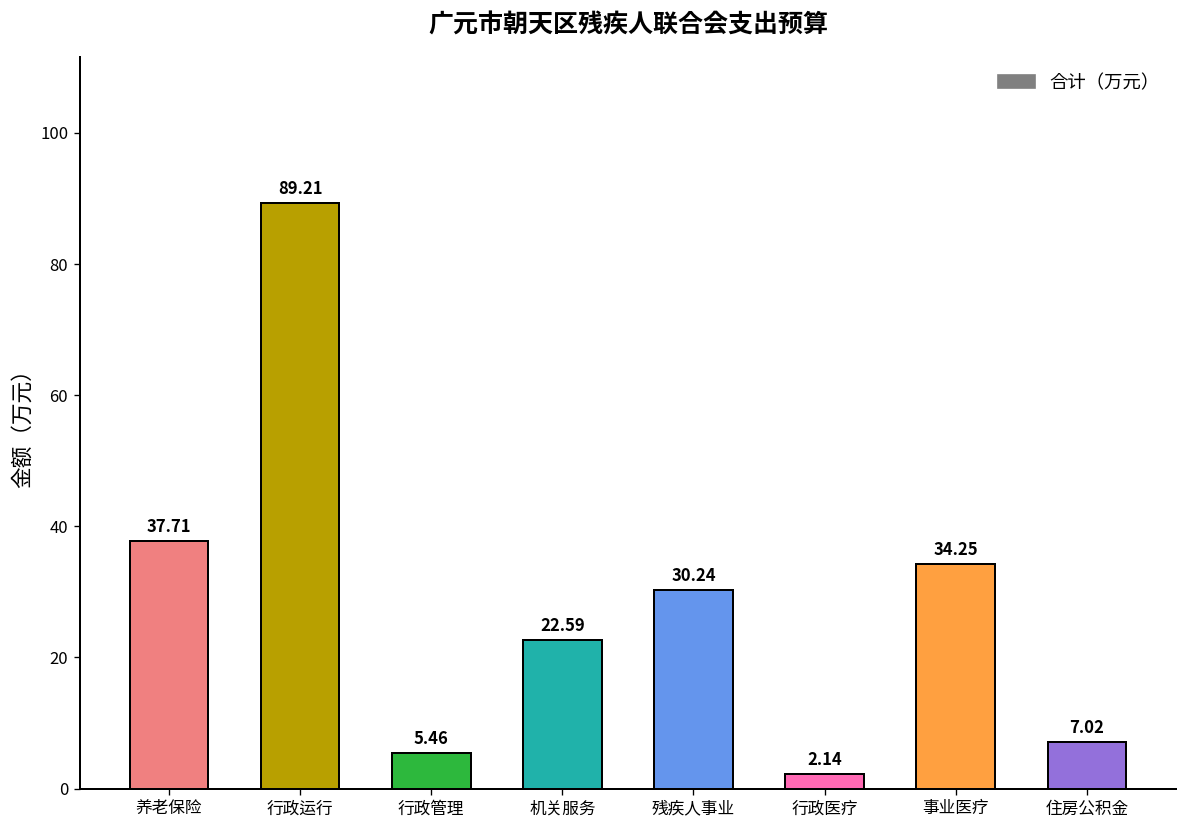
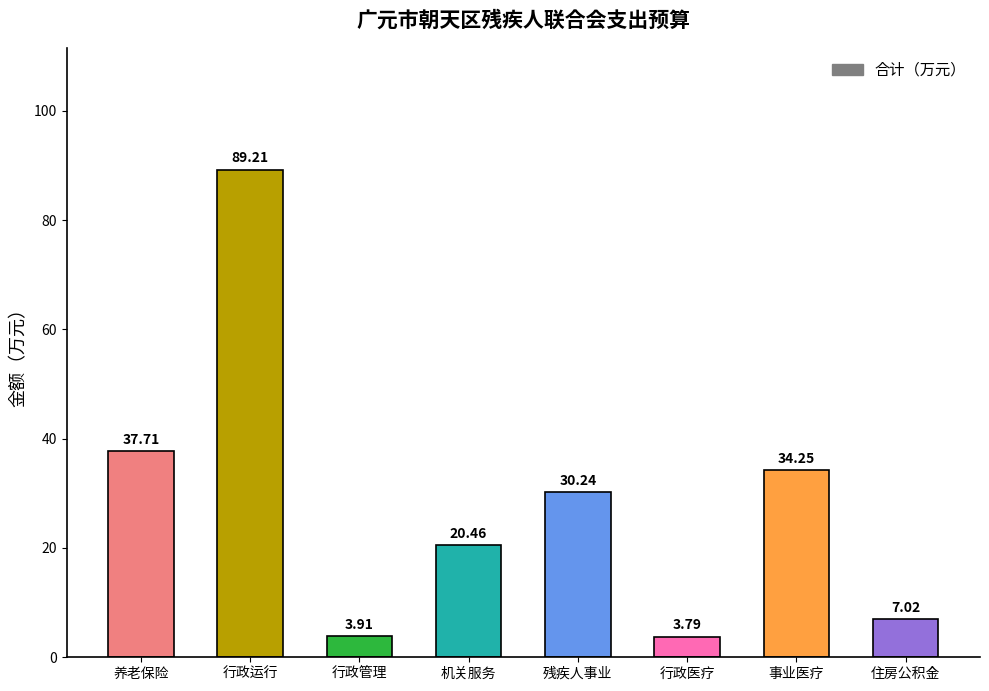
行政管理: 5.46 -> 3.91
机关服务: 22.59 -> 20.46
行政医疗: 2.14 -> 3.79
